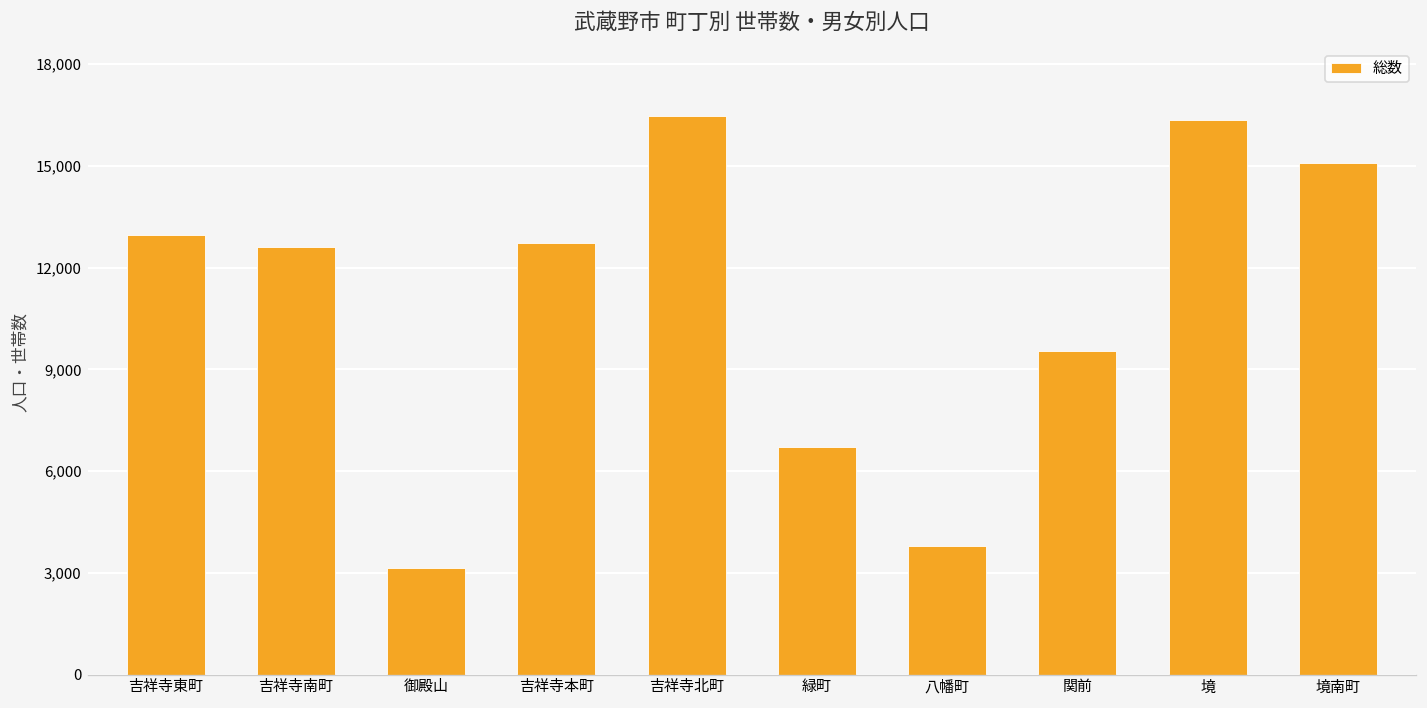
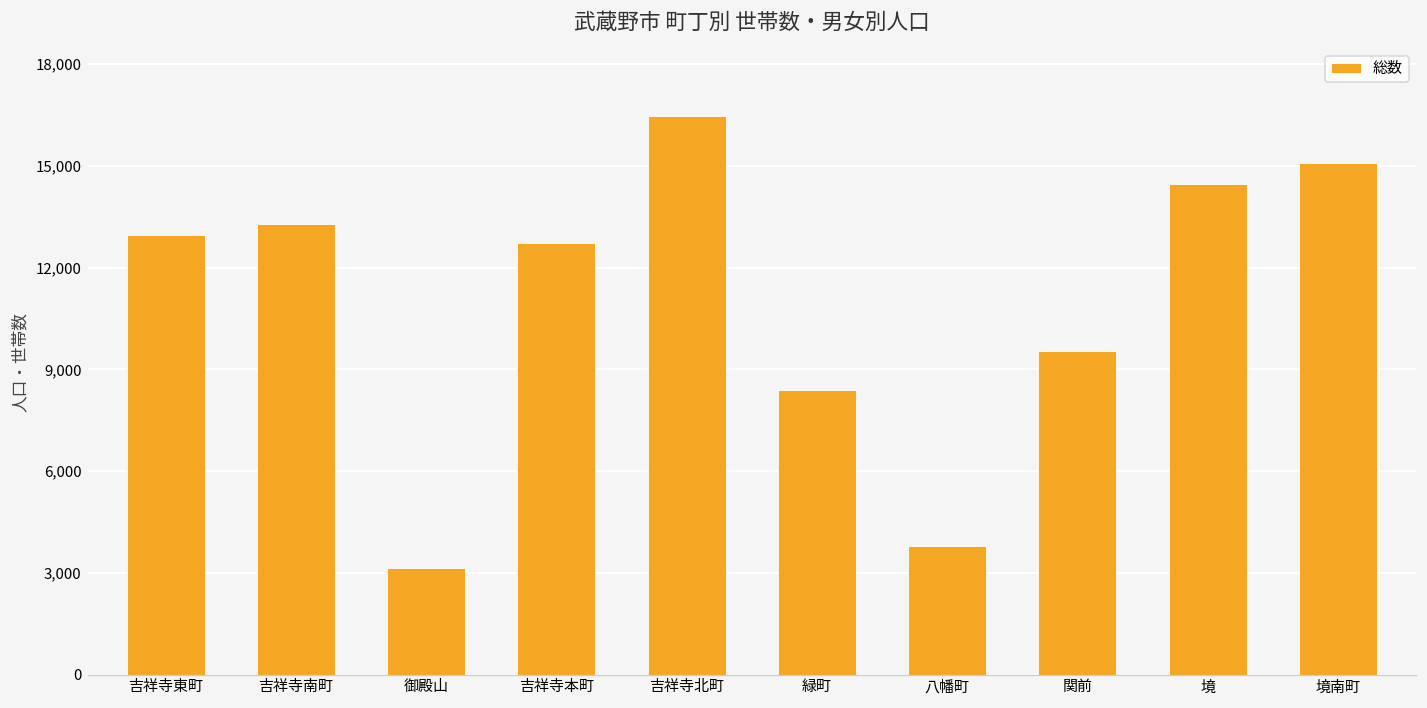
吉祥寺南町: 12,600 -> 13,300
緑町: 6,700 -> 8,400
境: 16,400 -> 14,500
